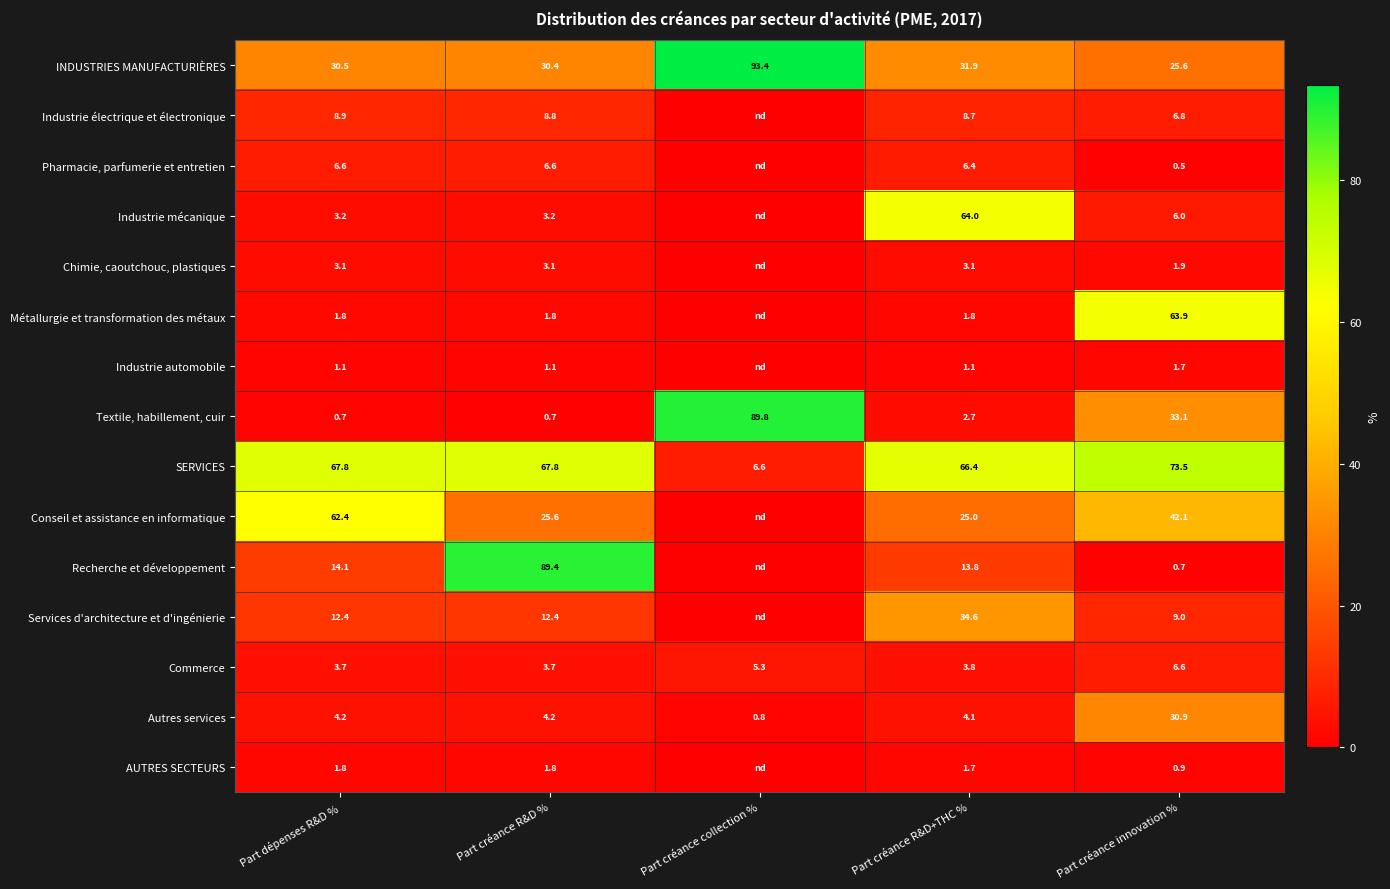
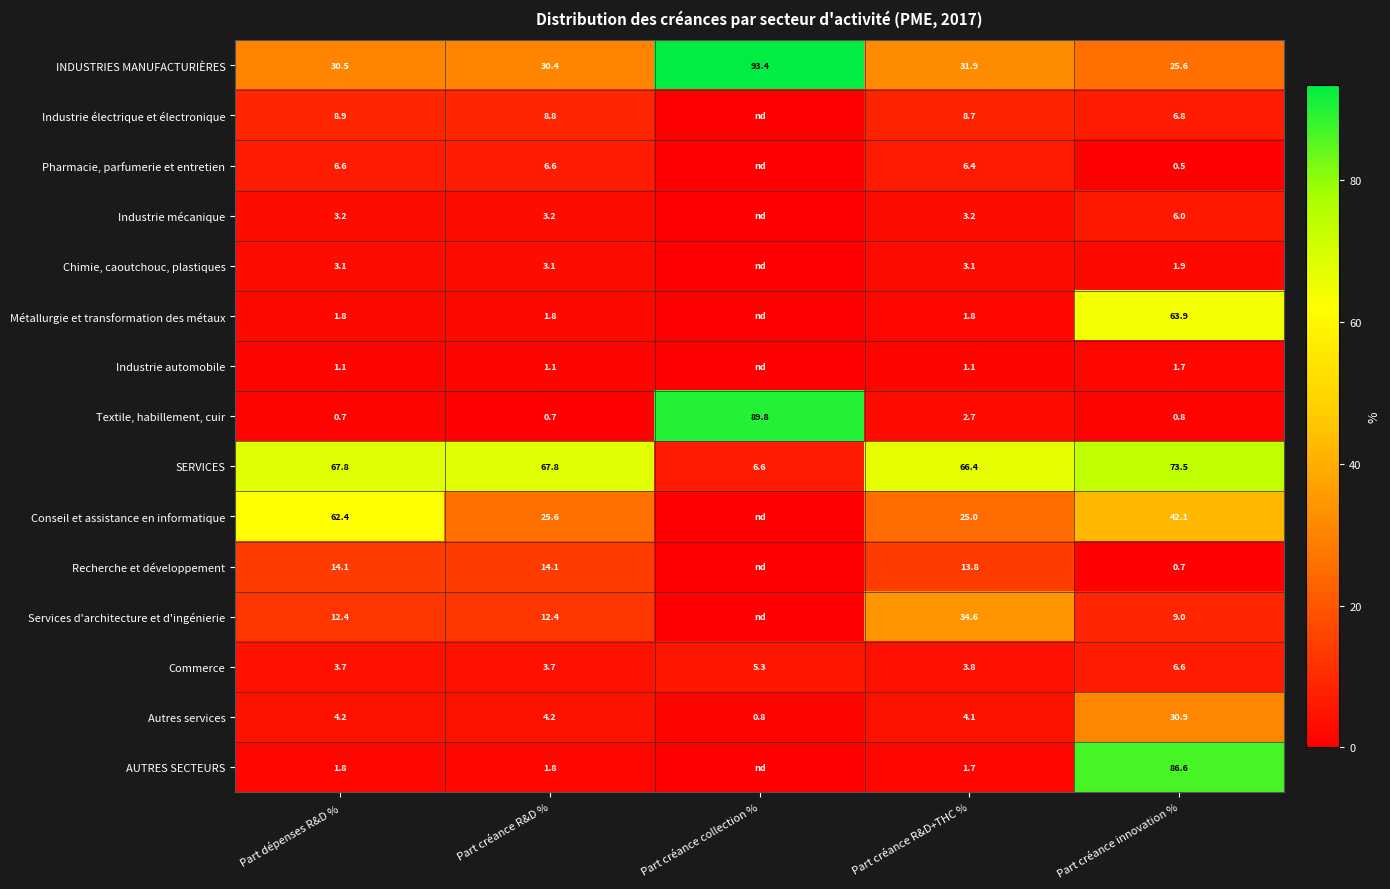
Industrie mécanique, Part créance R&D+THC %: 64.0 -> 3.2
Textile, habillement, cuir, Part créance innovation %: 33.1 -> 0.8
Recherche et développement, Part créance R&D %: 89.4 -> 14.1
AUTRES SECTEURS, Part créance innovation %: 0.9 -> 86.6
